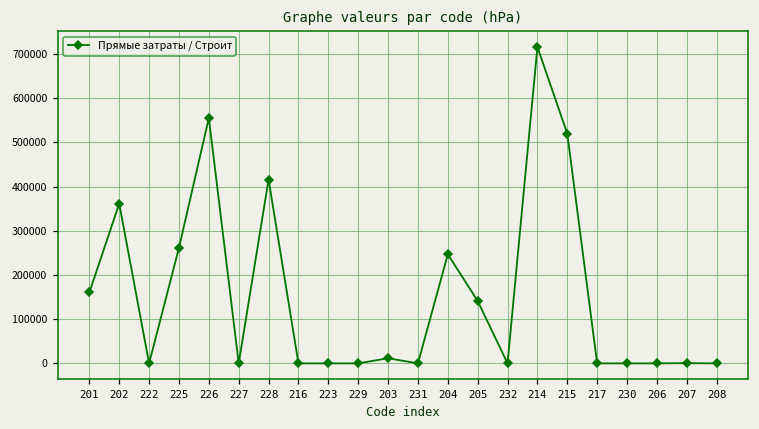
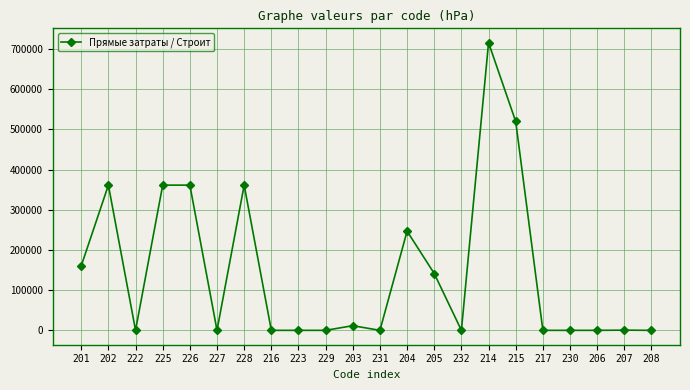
225: 260000 -> 360000
226: 560000 -> 360000
228: 420000 -> 360000
